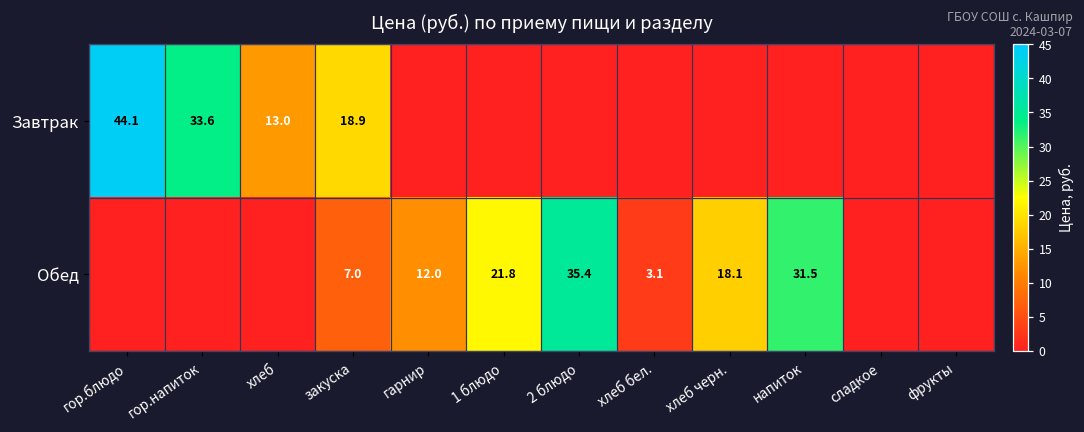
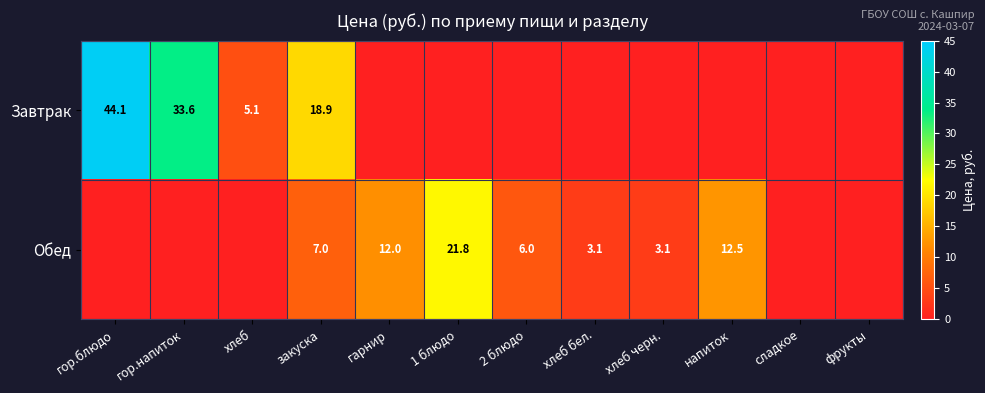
Завтрак, хлеб: 13.0 -> 5.1
Обед, 2 блюдо: 35.4 -> 6.0
Обед, хлеб черн.: 18.1 -> 3.1
Обед, напиток: 31.5 -> 12.5
